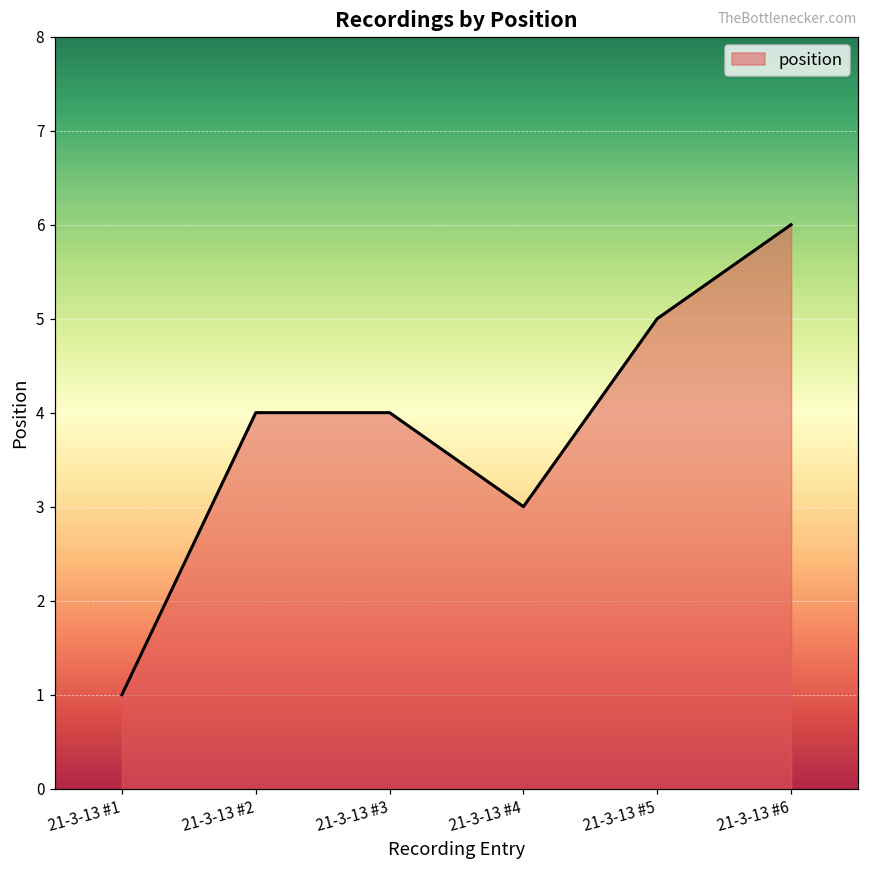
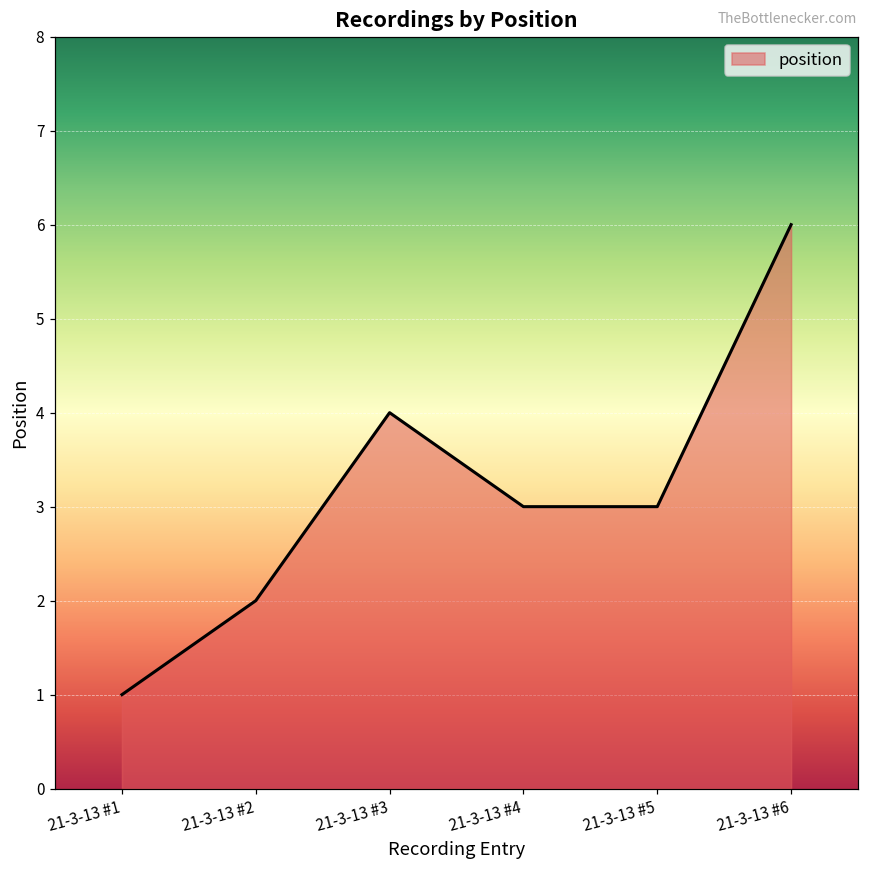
21-3-13 #2: 4 -> 2
21-3-13 #5: 5 -> 3
